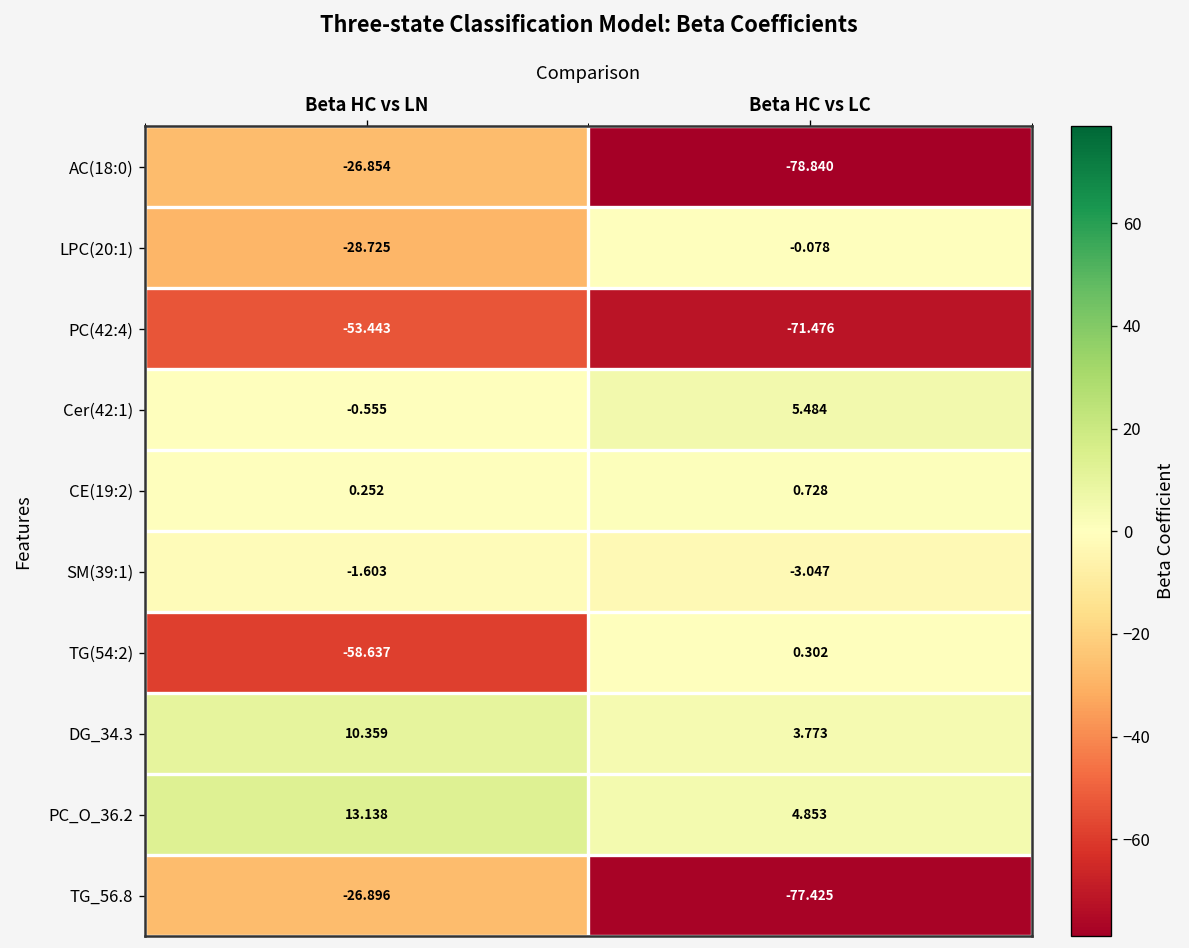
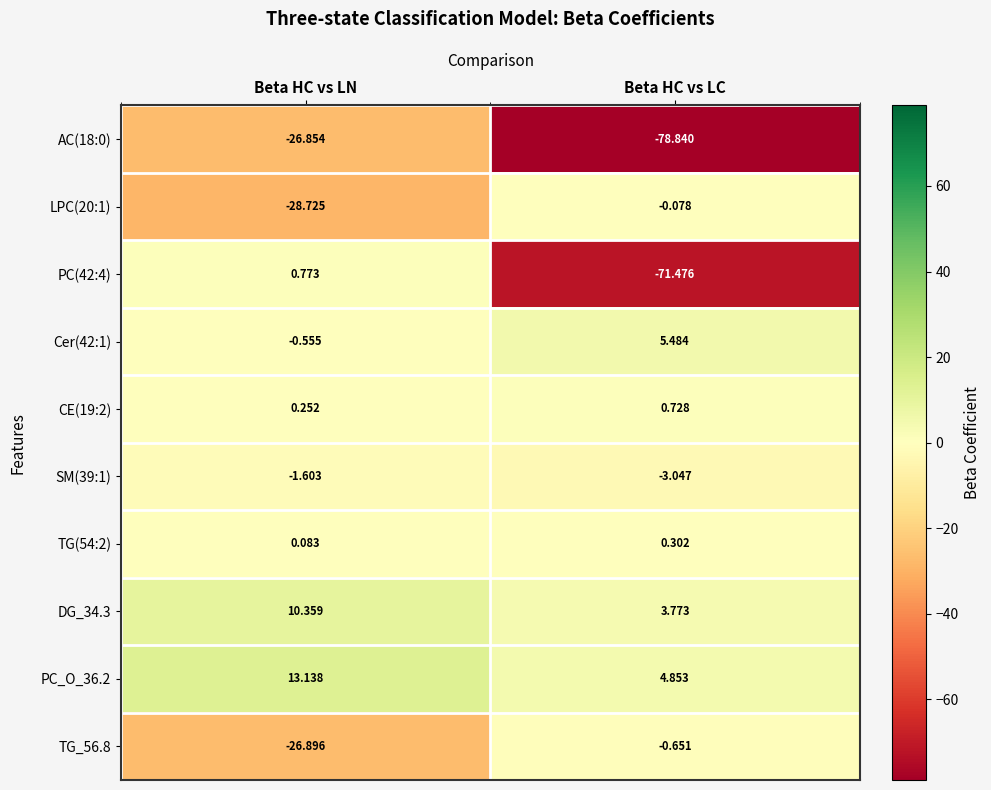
PC(42:4), Beta HC vs LN: -53.443 -> 0.773
TG(54:2), Beta HC vs LN: -58.637 -> 0.083
TG_56.8, Beta HC vs LC: -77.425 -> -0.651
